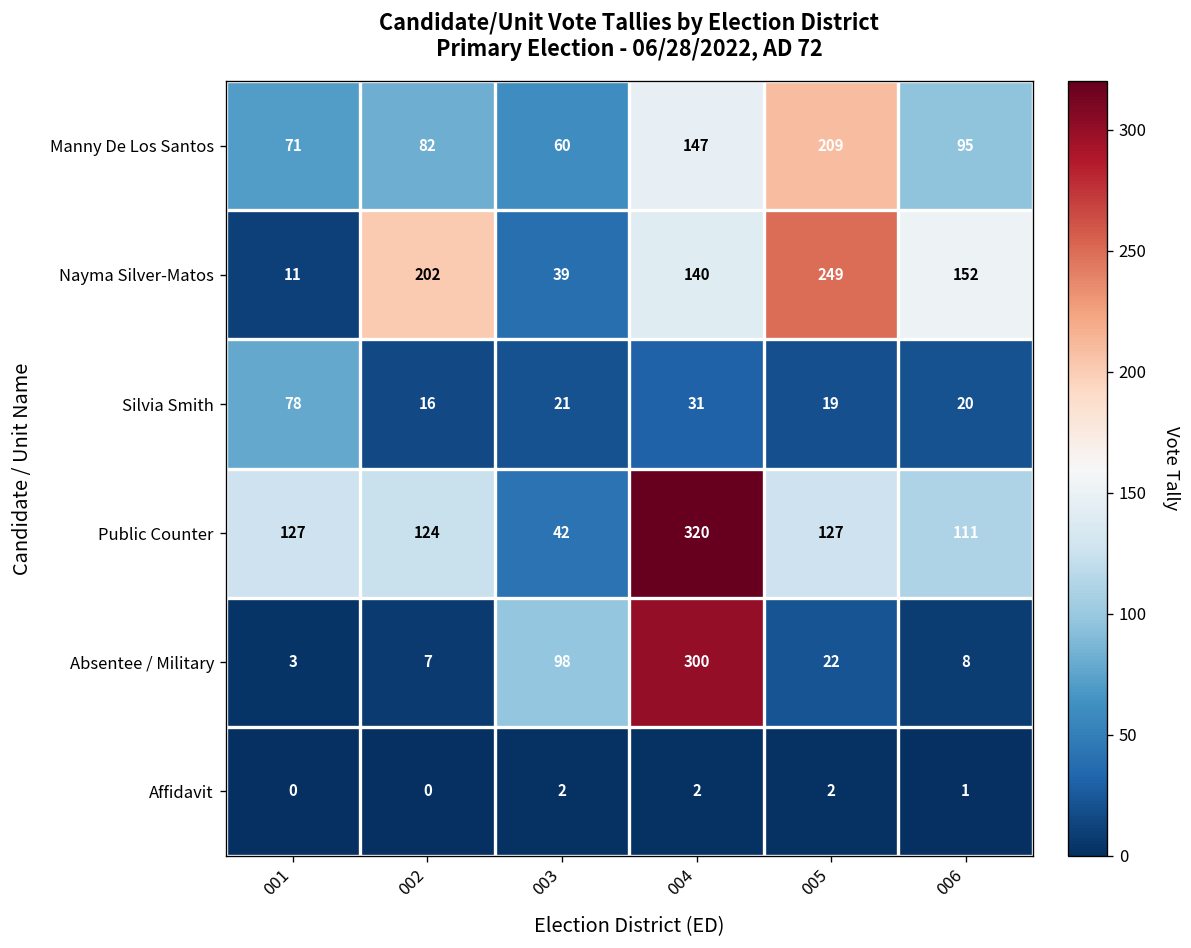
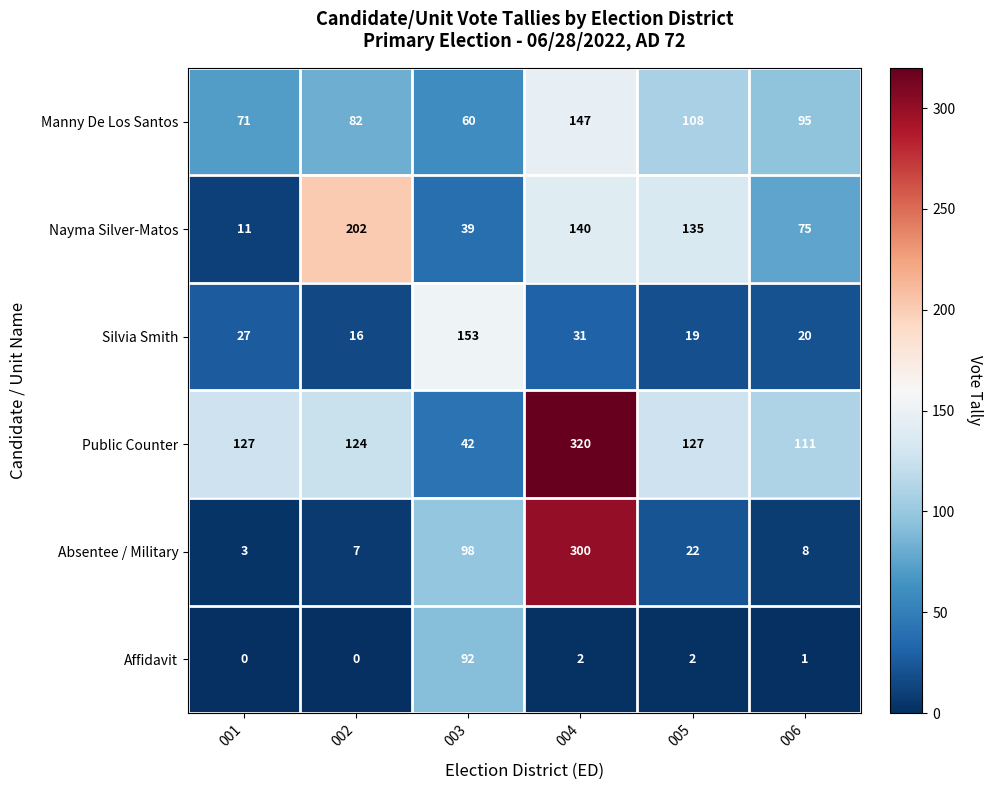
Manny De Los Santos, 005: 209 -> 108
Nayma Silver-Matos, 005: 249 -> 135
Nayma Silver-Matos, 006: 152 -> 75
Silvia Smith, 001: 78 -> 27
Silvia Smith, 003: 21 -> 153
Affidavit, 003: 2 -> 92
